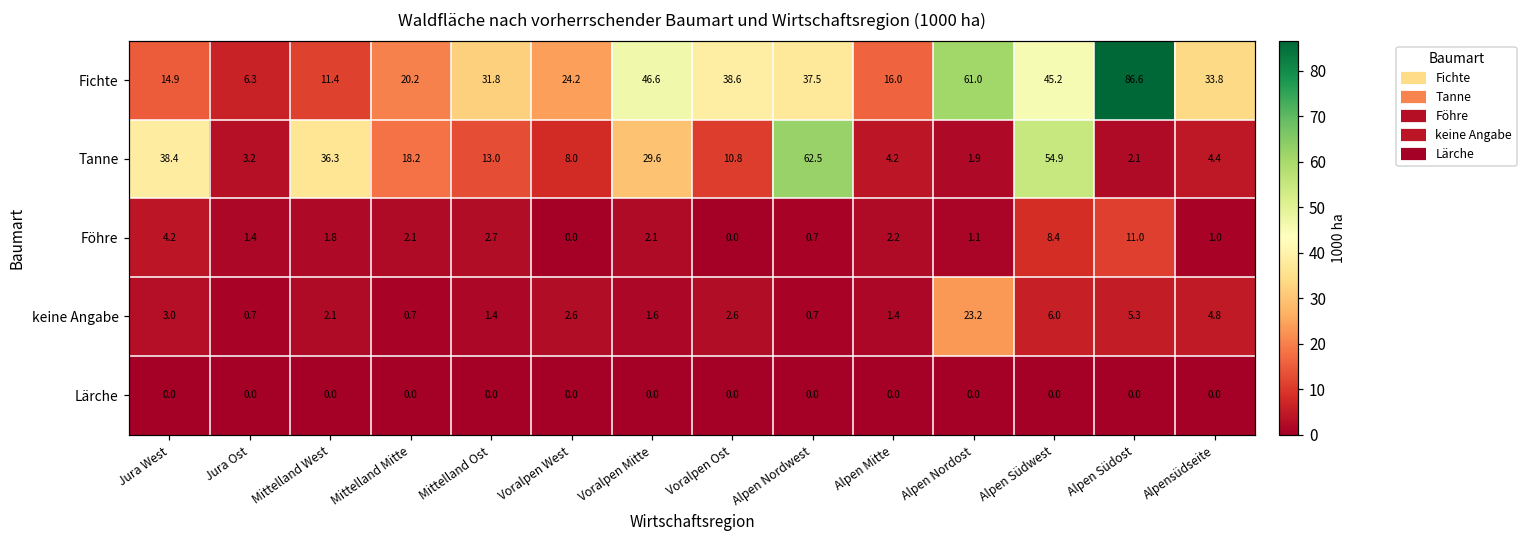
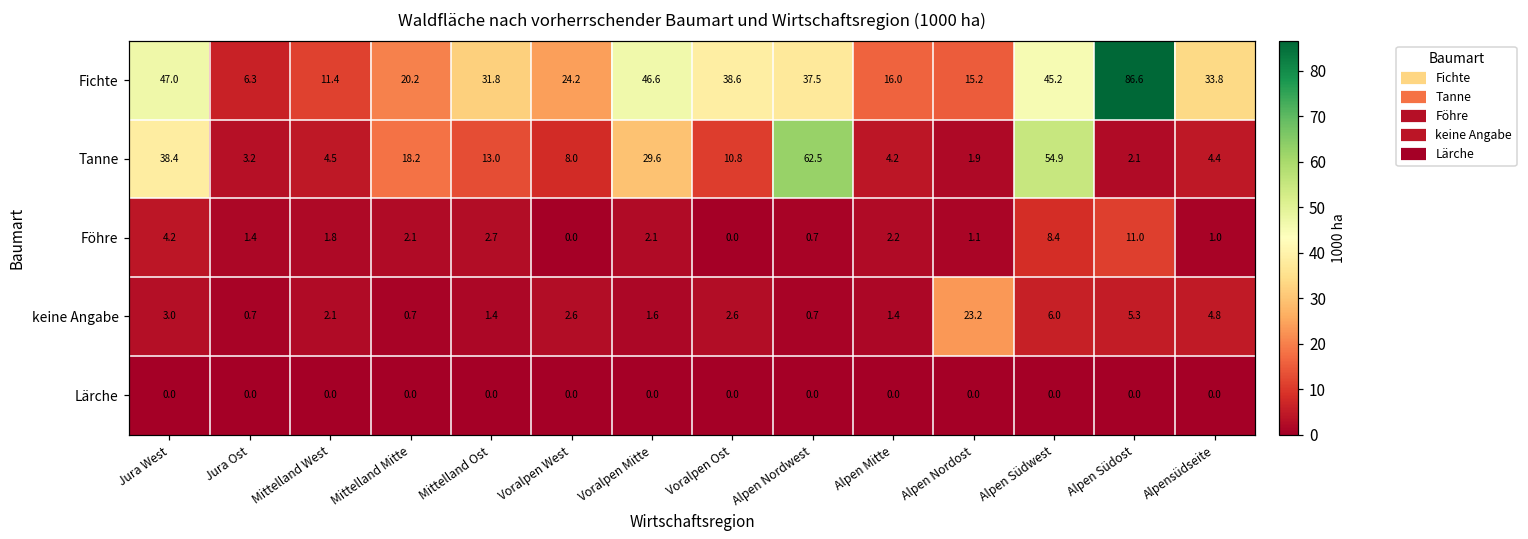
Fichte, Jura West: 14.9 -> 47.0
Fichte, Alpen Nordost: 61.0 -> 15.2
Tanne, Mittelland West: 36.3 -> 4.5
